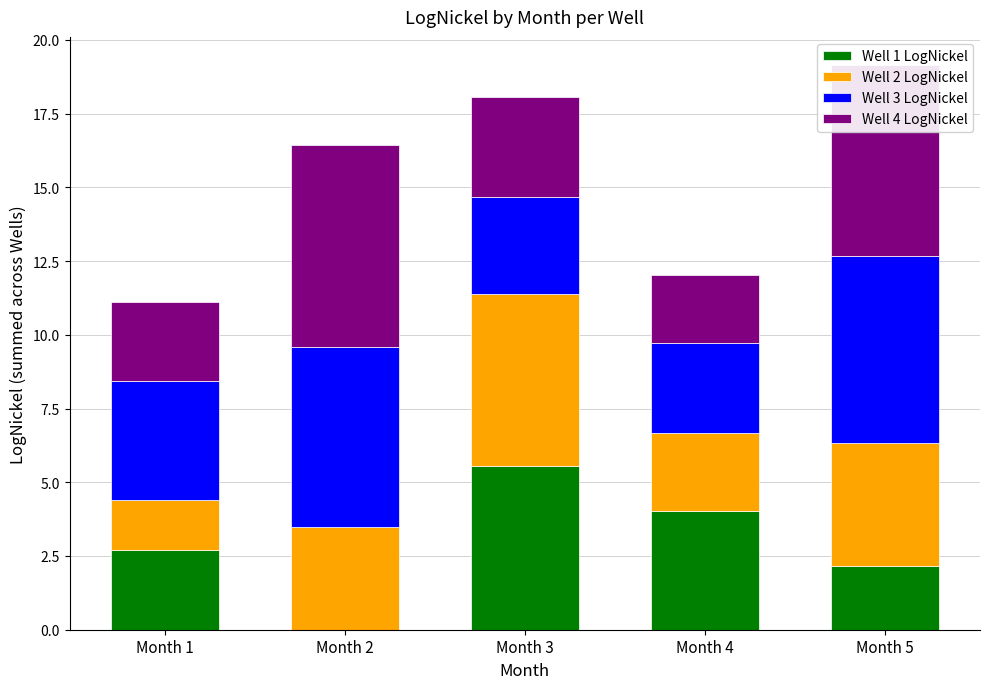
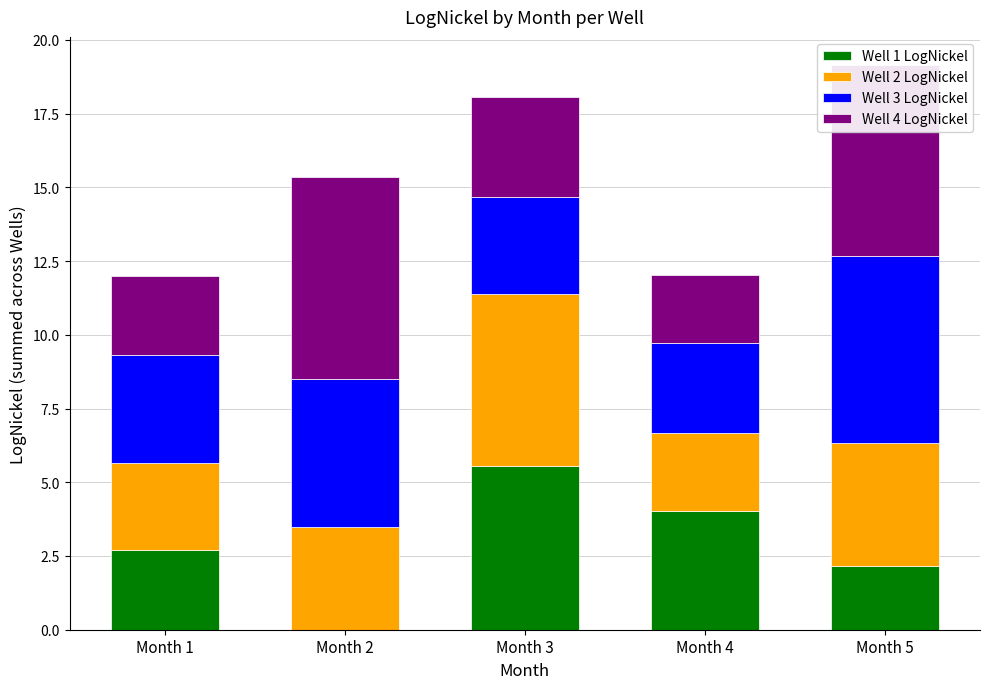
Well 2 LogNickel, Month 1: 1.7 -> 2.9
Well 3 LogNickel, Month 1: 4.0 -> 3.7
Well 3 LogNickel, Month 2: 6.1 -> 5.0
